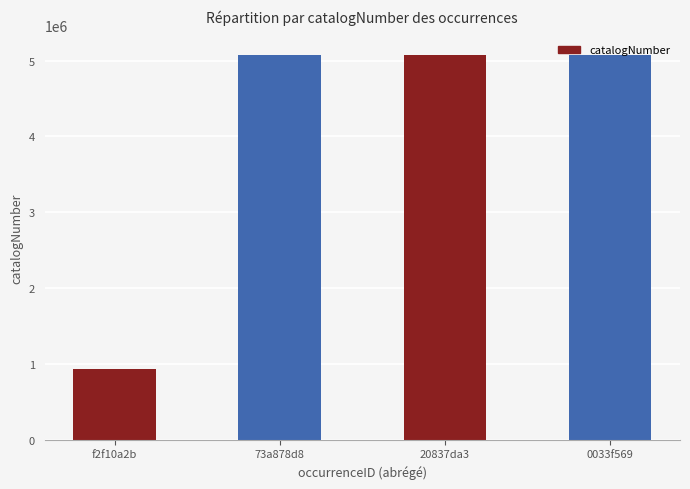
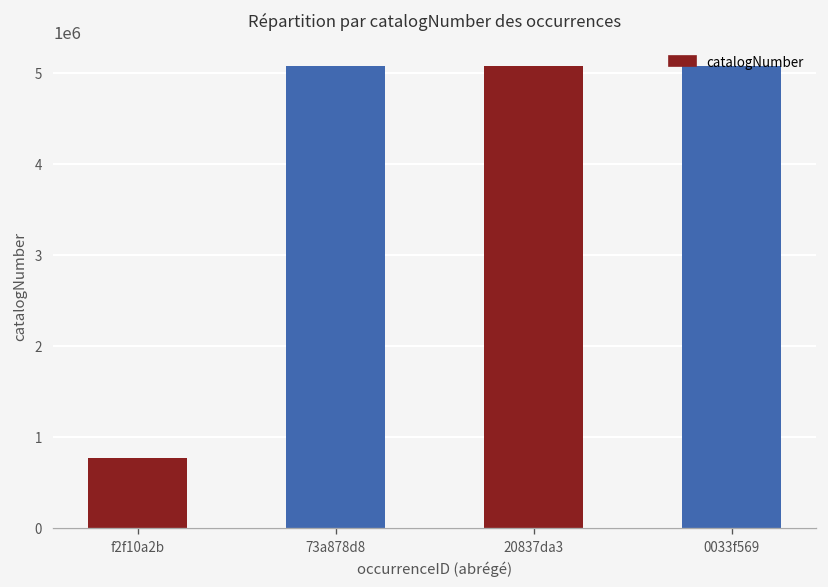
f2f10a2b: 900000 -> 800000
